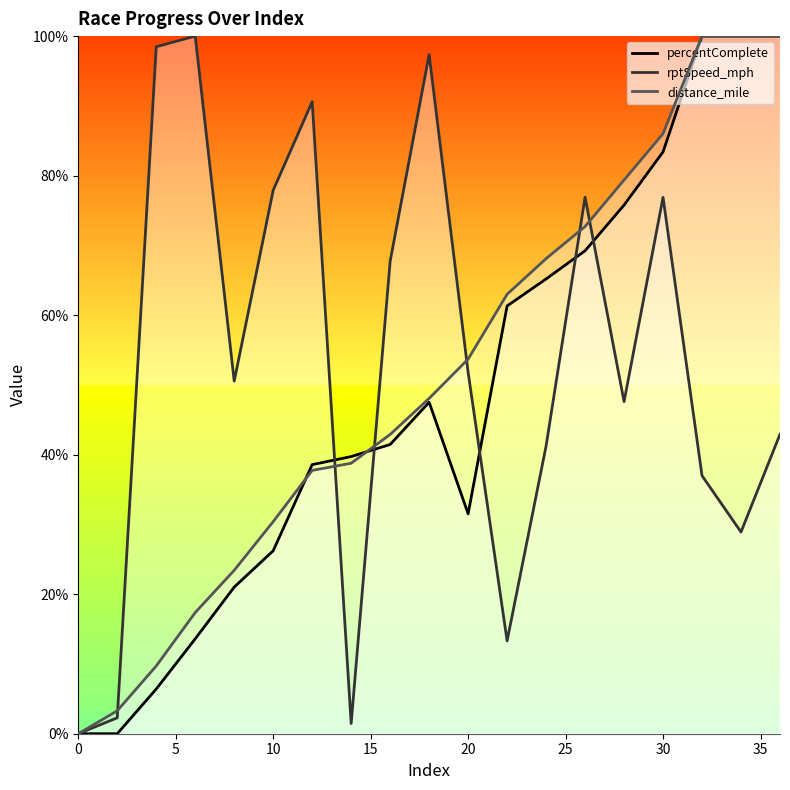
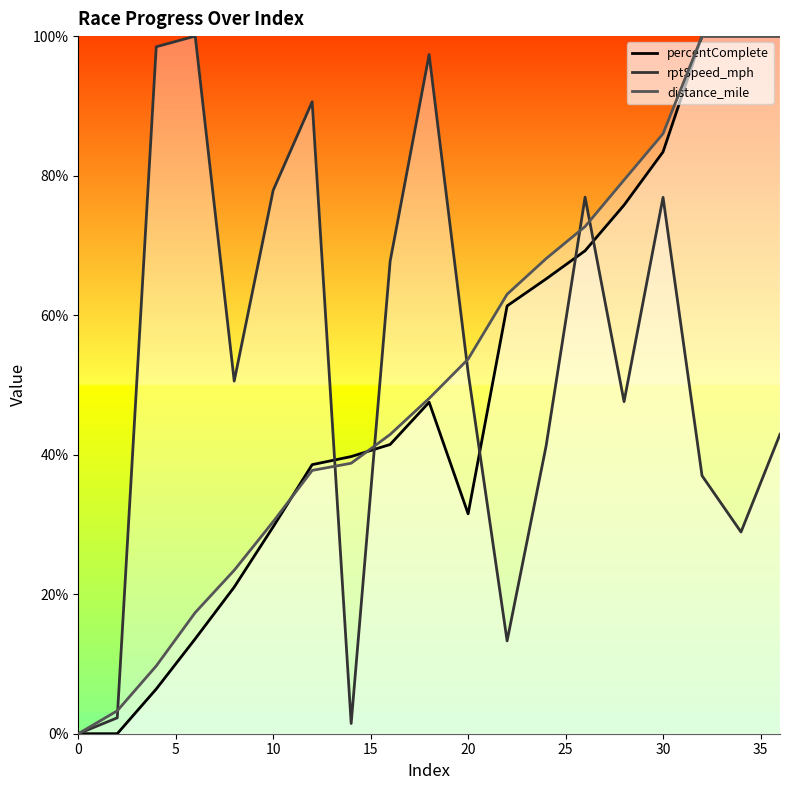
percentComplete, 10: 26% -> 30%
